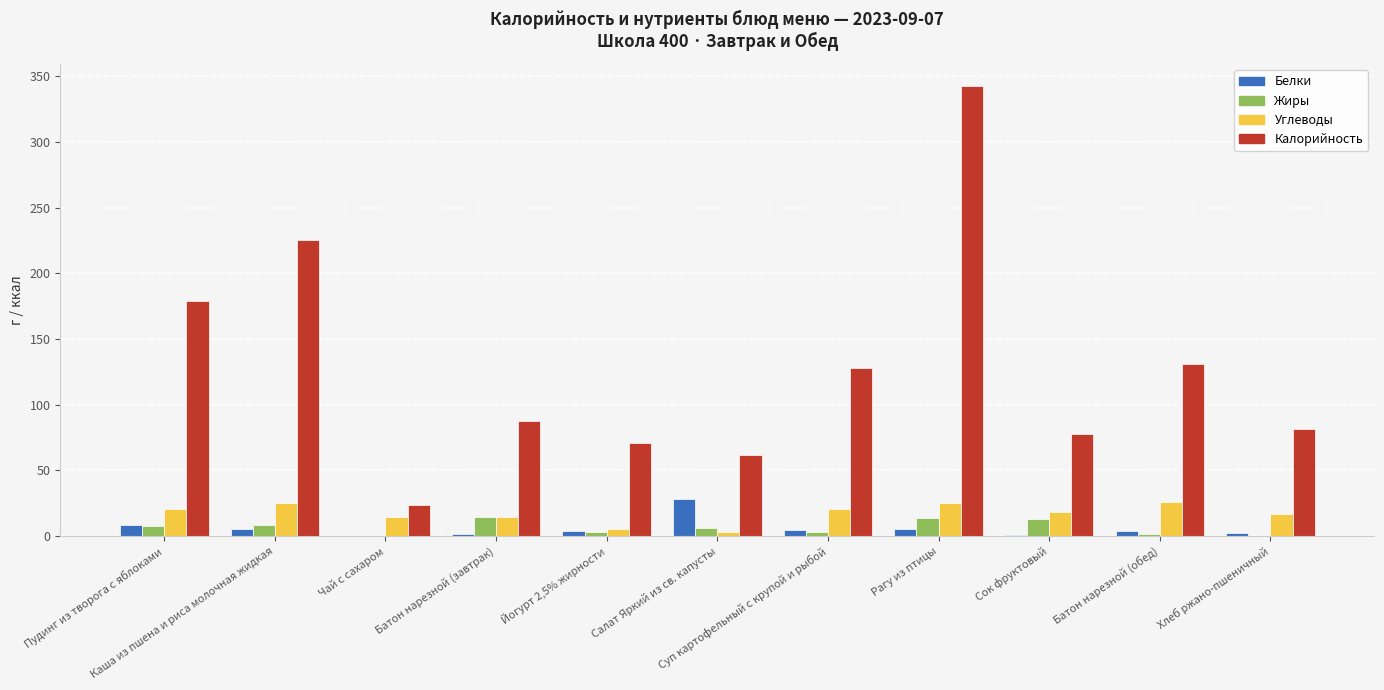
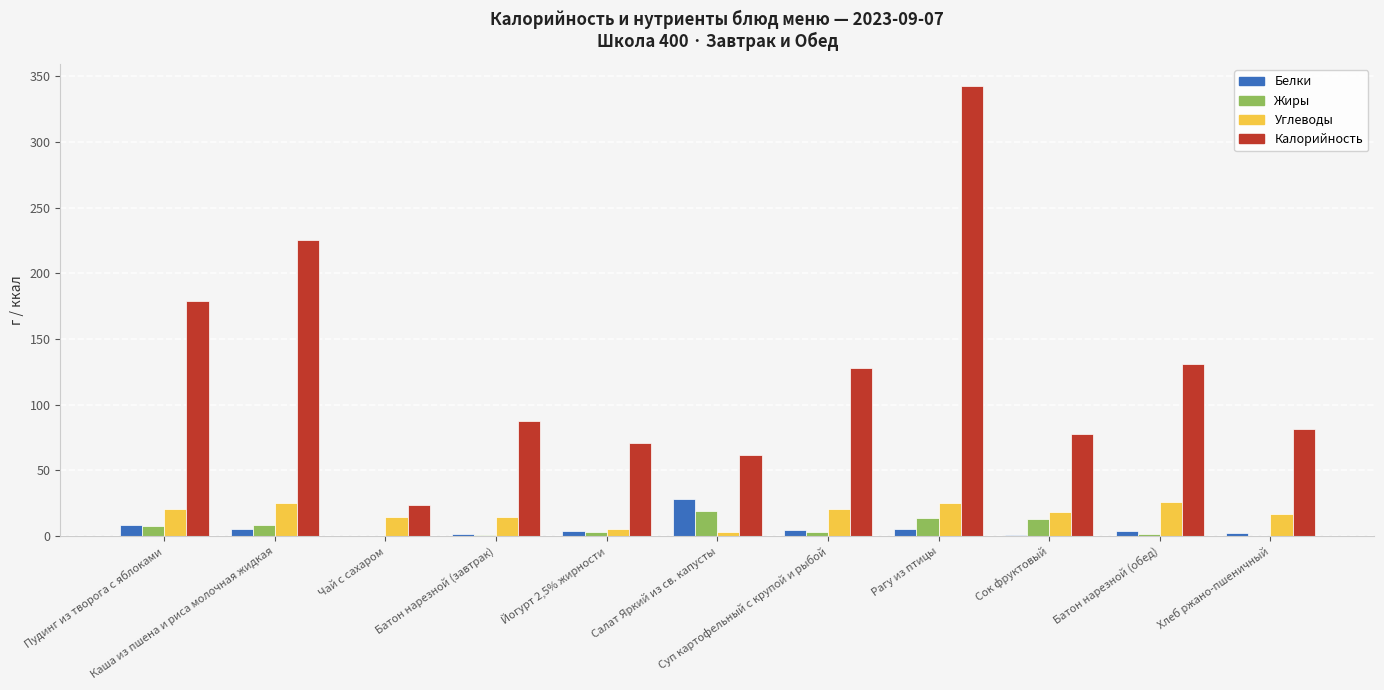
Жиры, Батон нарезной (завтрак): 15 -> 1
Жиры, Салат Яркий из св. капусты: 6 -> 19
